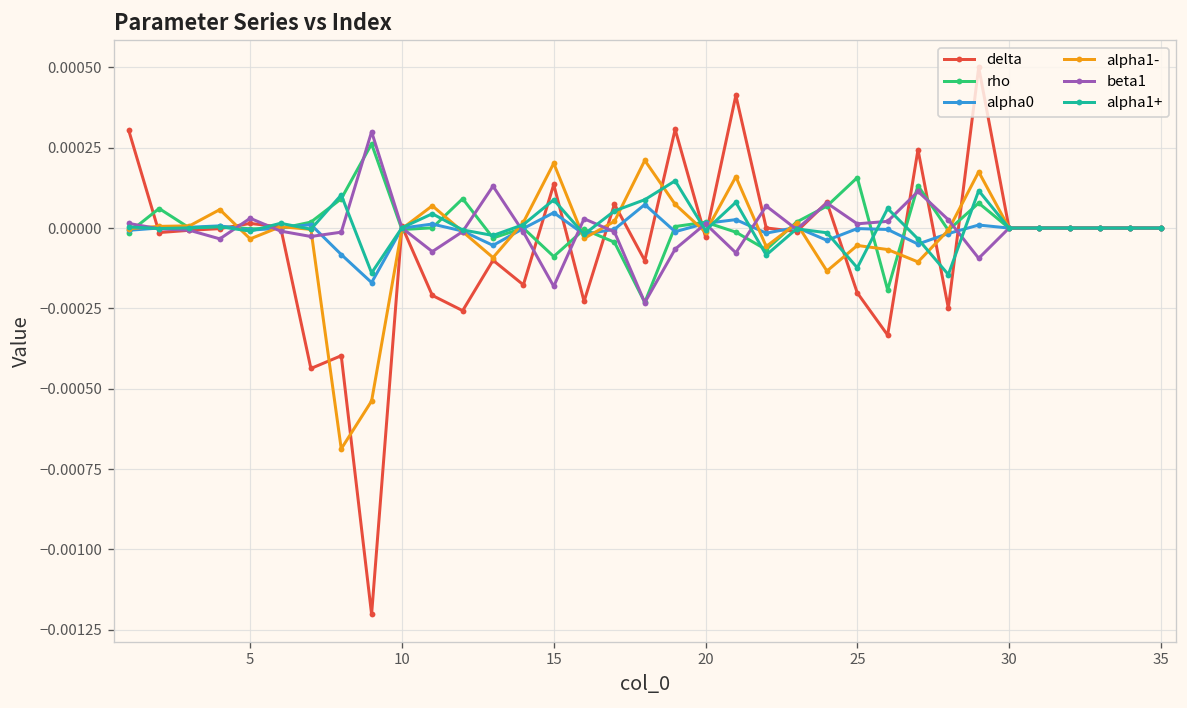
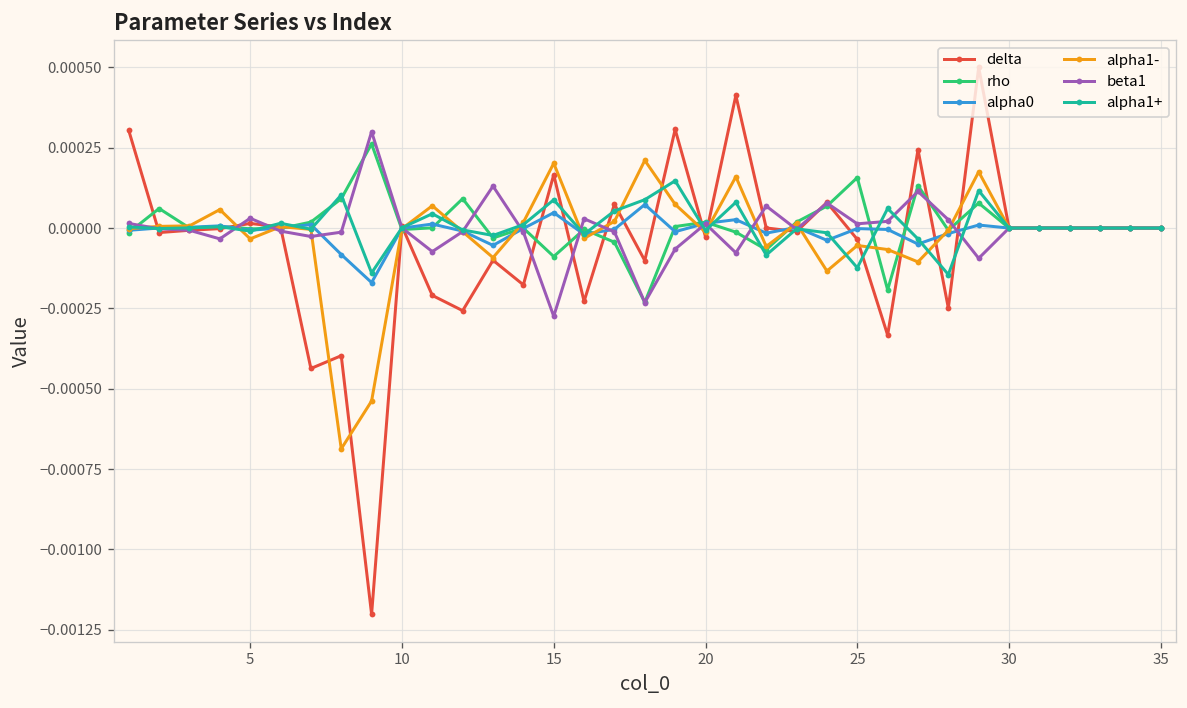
delta, 15: 0.00014 -> 0.00017
beta1, 15: -0.00018 -> -0.00027
delta, 25: -0.00020 -> -0.00004
